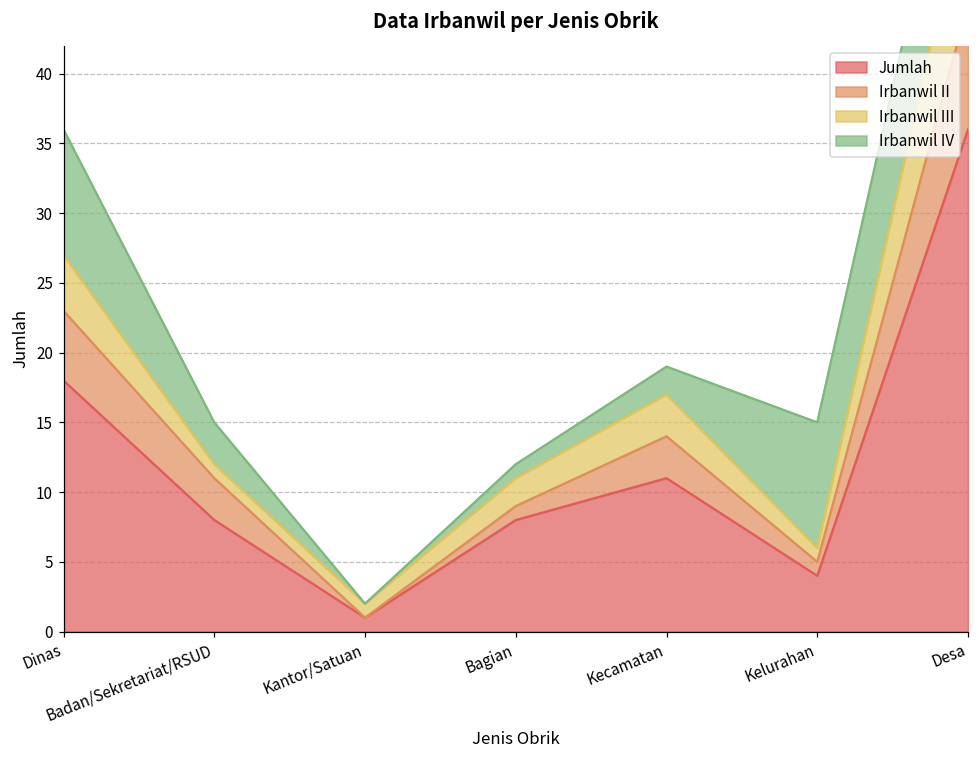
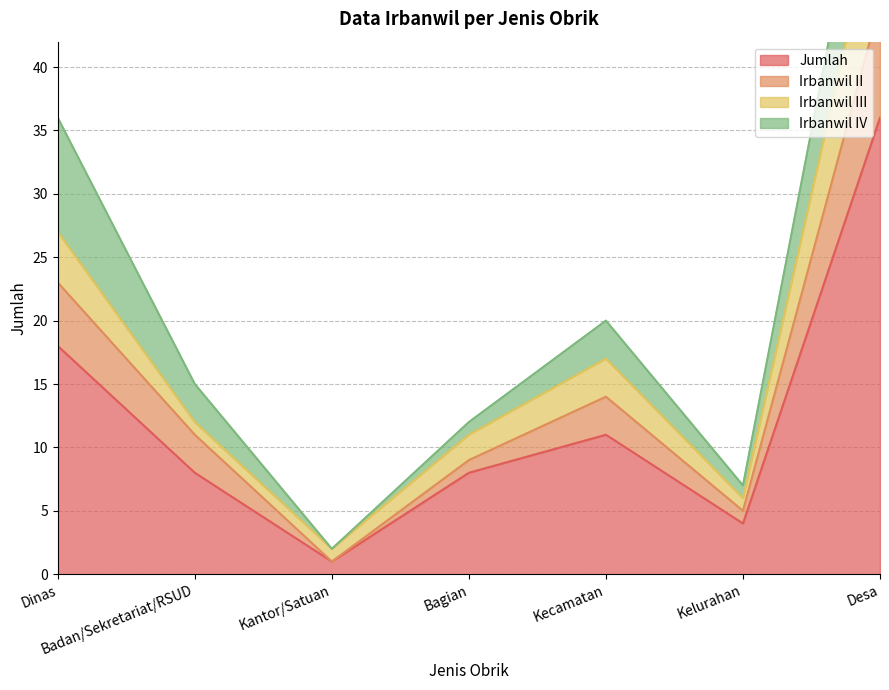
Irbanwil IV, Kecamatan: 2 -> 3
Irbanwil IV, Kelurahan: 9 -> 1
